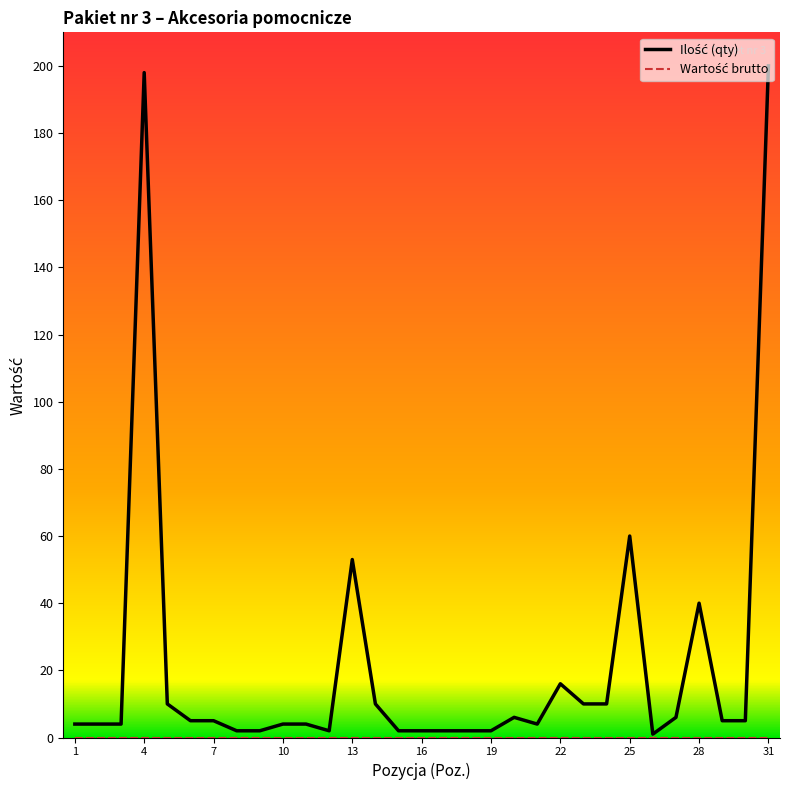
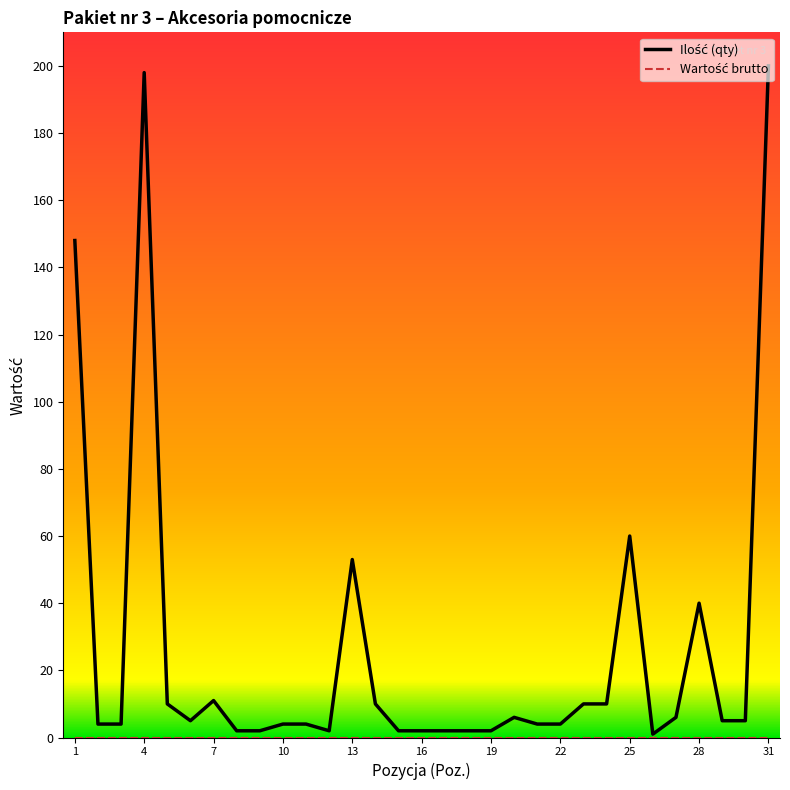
Ilość (qty), 1: 4 -> 148
Ilość (qty), 7: 5 -> 11
Ilość (qty), 22: 16 -> 4
